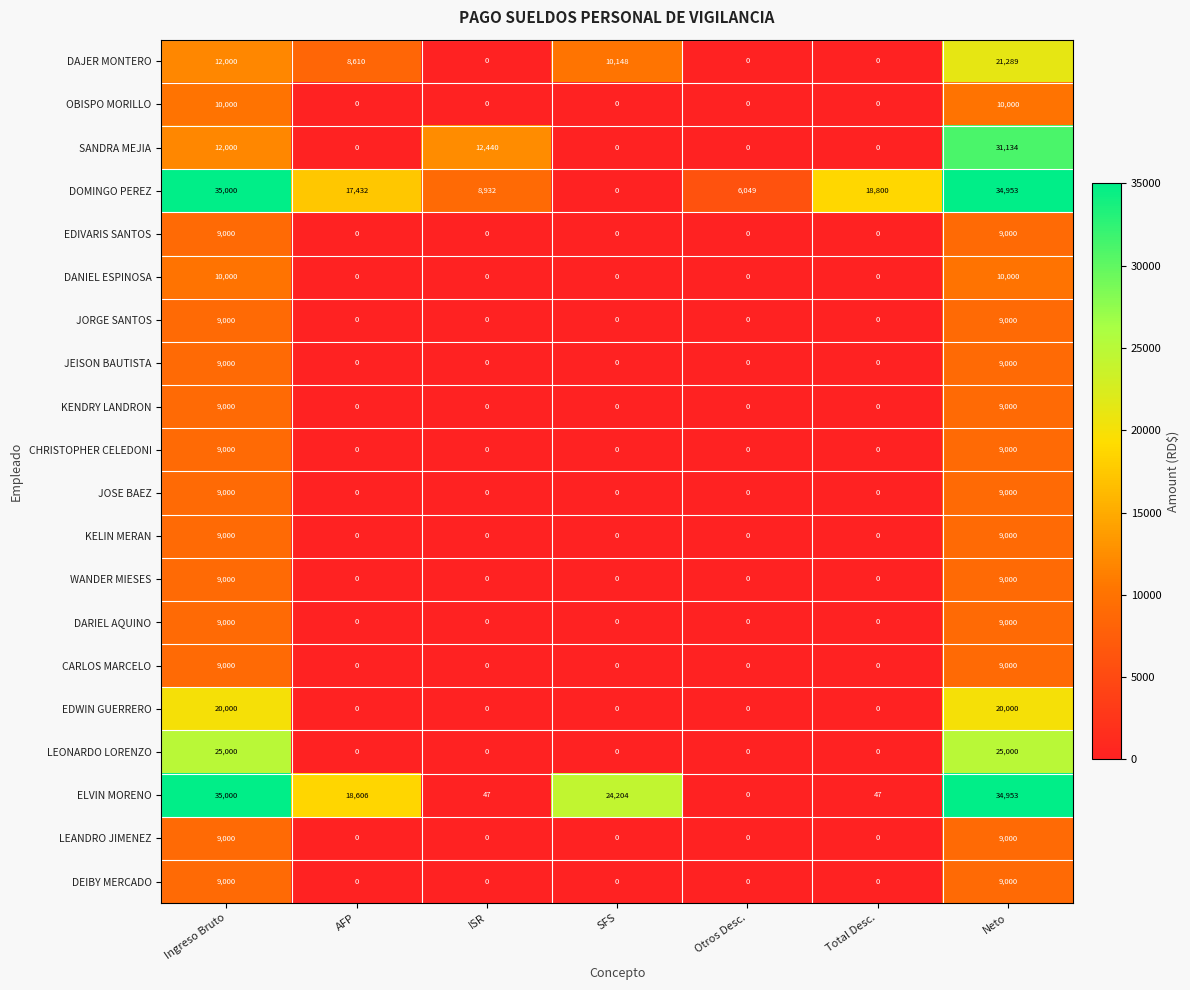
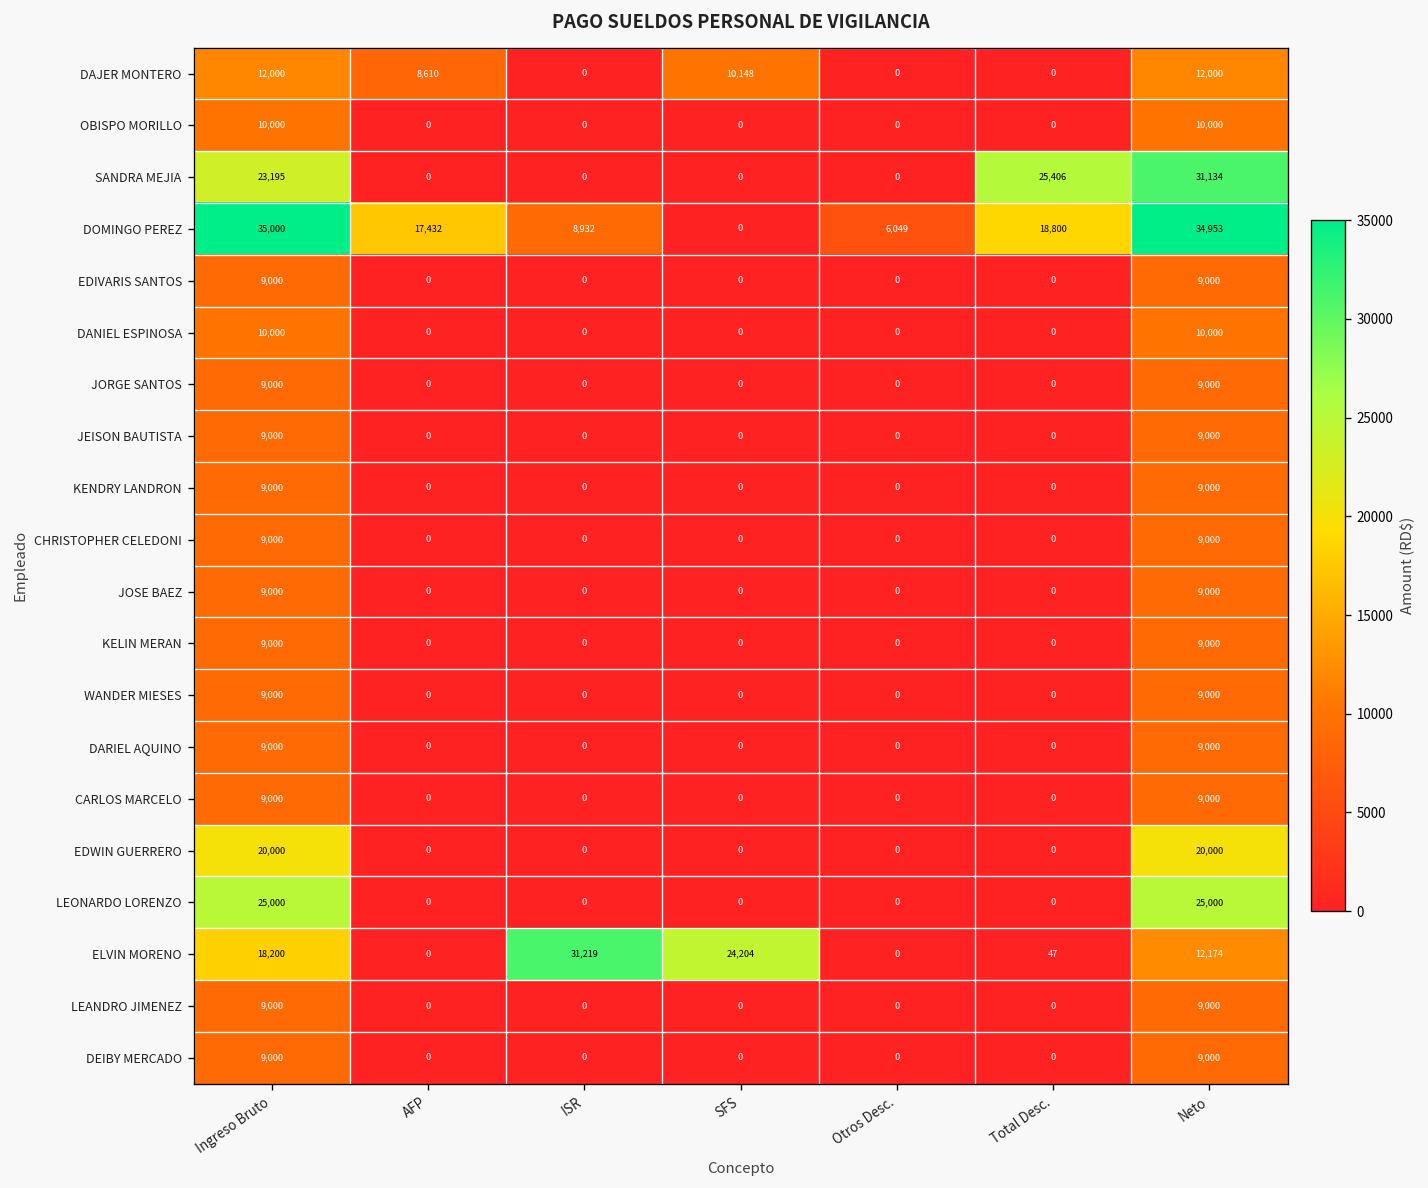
DAJER MONTERO, Neto: 21,289 -> 12,000
SANDRA MEJIA, Ingreso Bruto: 12,000 -> 23,195
SANDRA MEJIA, ISR: 12,440 -> 0
SANDRA MEJIA, Total Desc.: 0 -> 25,406
ELVIN MORENO, Ingreso Bruto: 35,000 -> 18,200
ELVIN MORENO, AFP: 18,606 -> 0
ELVIN MORENO, ISR: 47 -> 31,219
ELVIN MORENO, Neto: 34,953 -> 12,174
